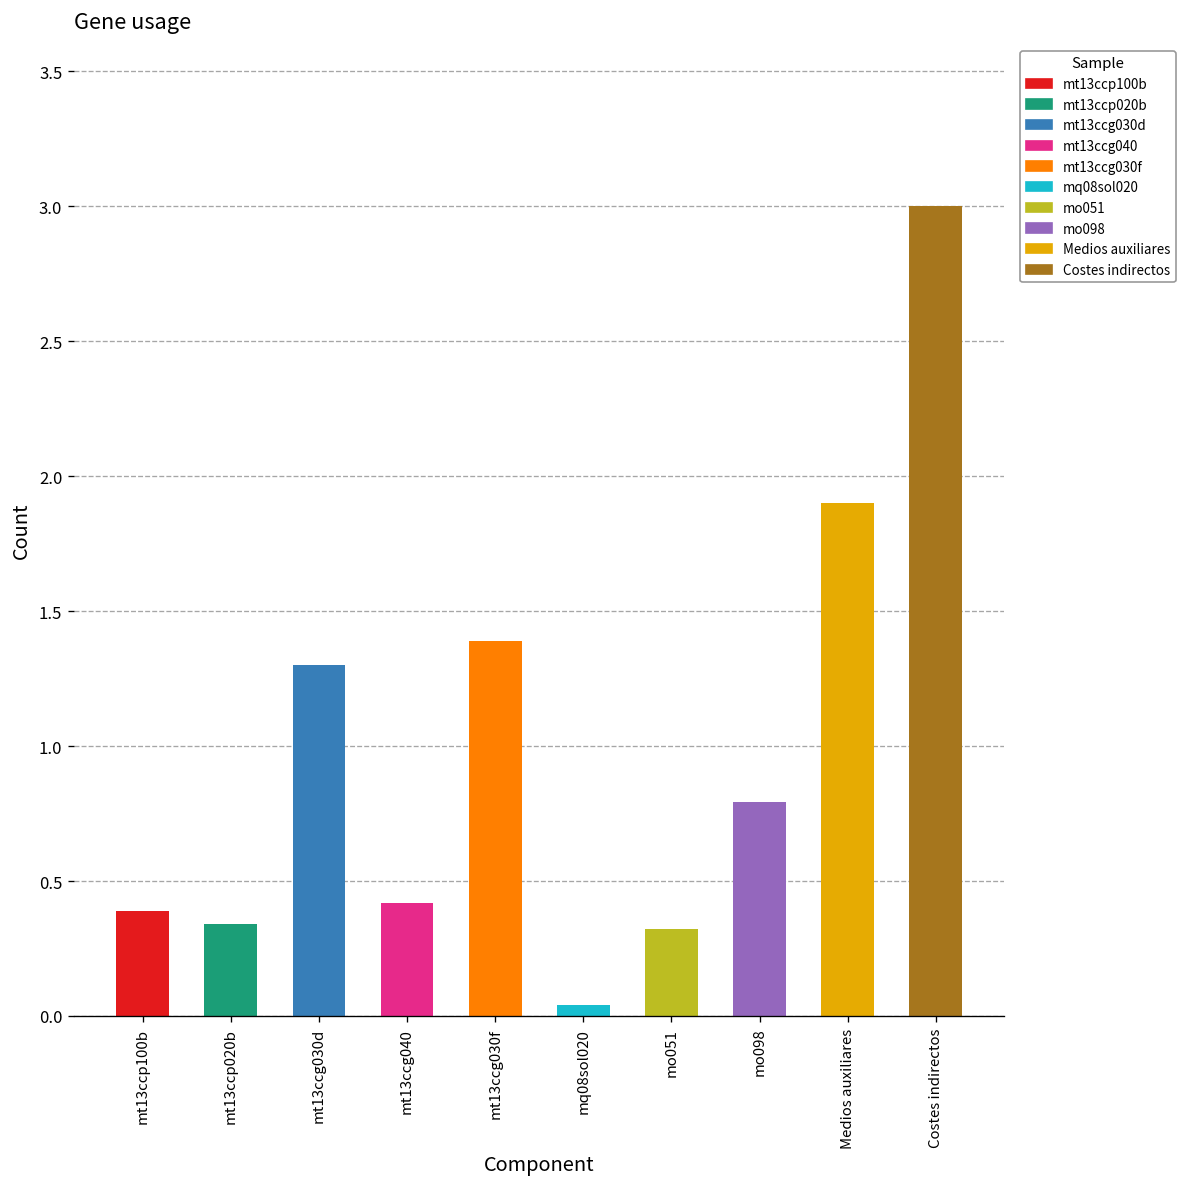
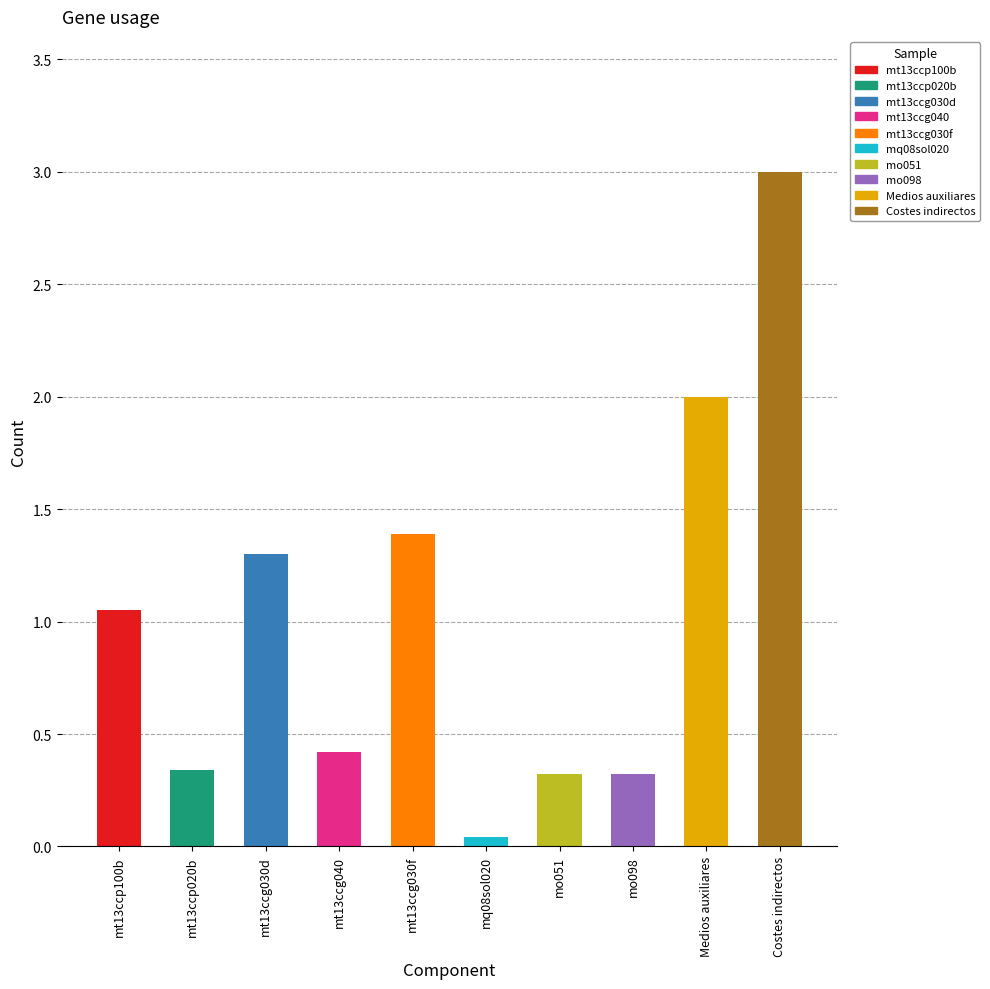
mt13ccp100b: 0.39 -> 1.05
mo098: 0.79 -> 0.32
Medios auxiliares: 1.9 -> 2.0
